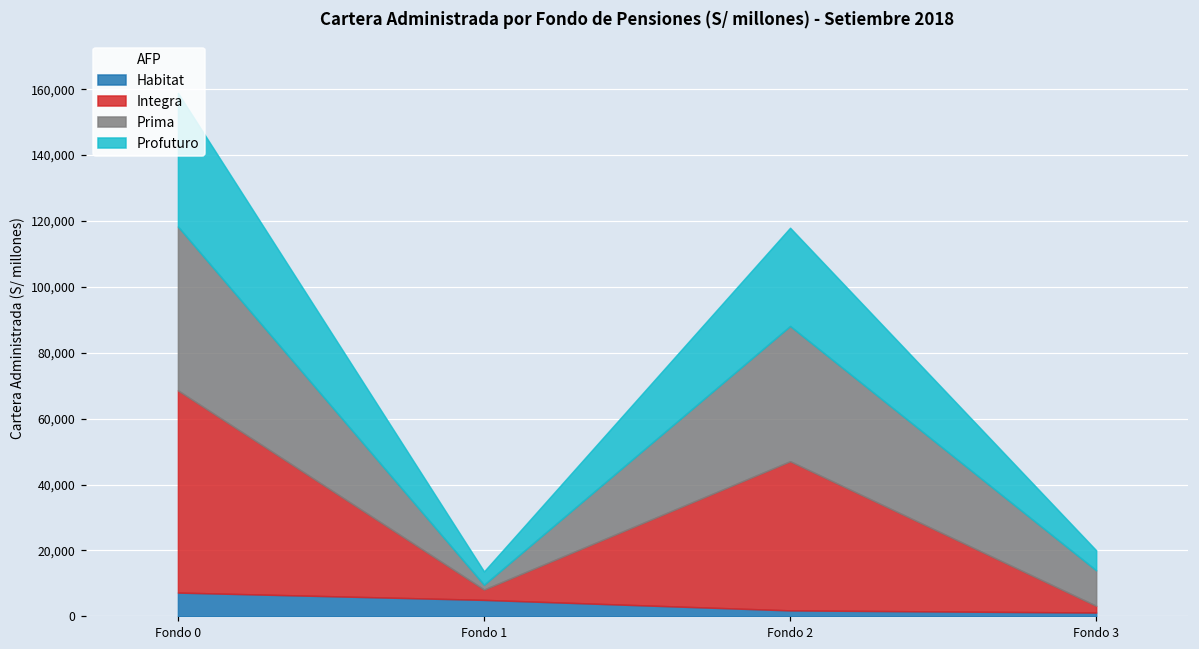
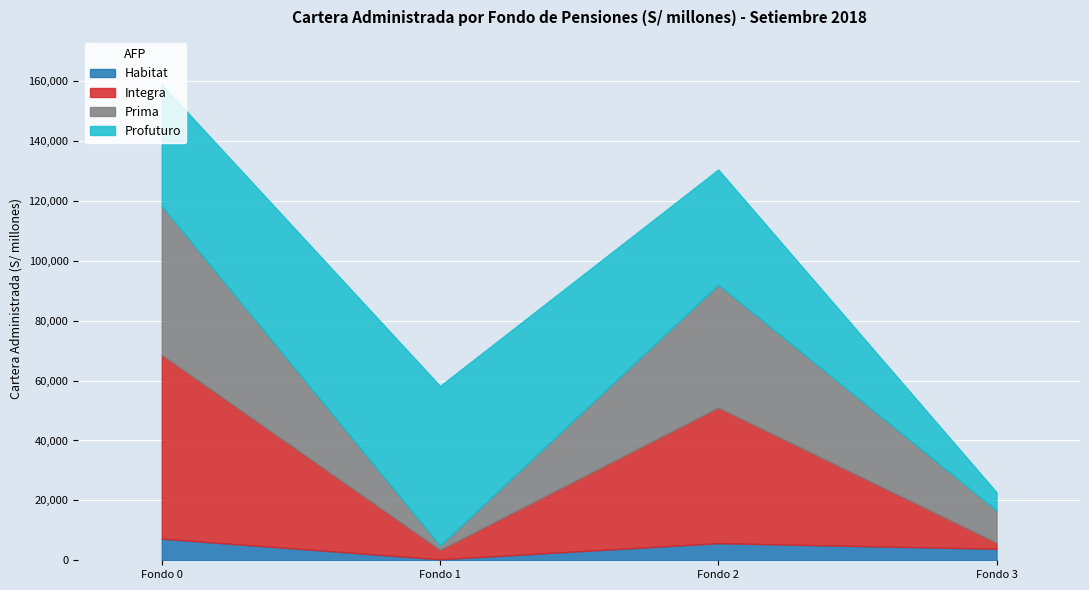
Habitat, Fondo 1: 5,000 -> 0
Profuturo, Fondo 1: 4,000 -> 53,000
Habitat, Fondo 2: 2,000 -> 6,000
Profuturo, Fondo 2: 30,000 -> 38,000
Habitat, Fondo 3: 1,000 -> 4,000
